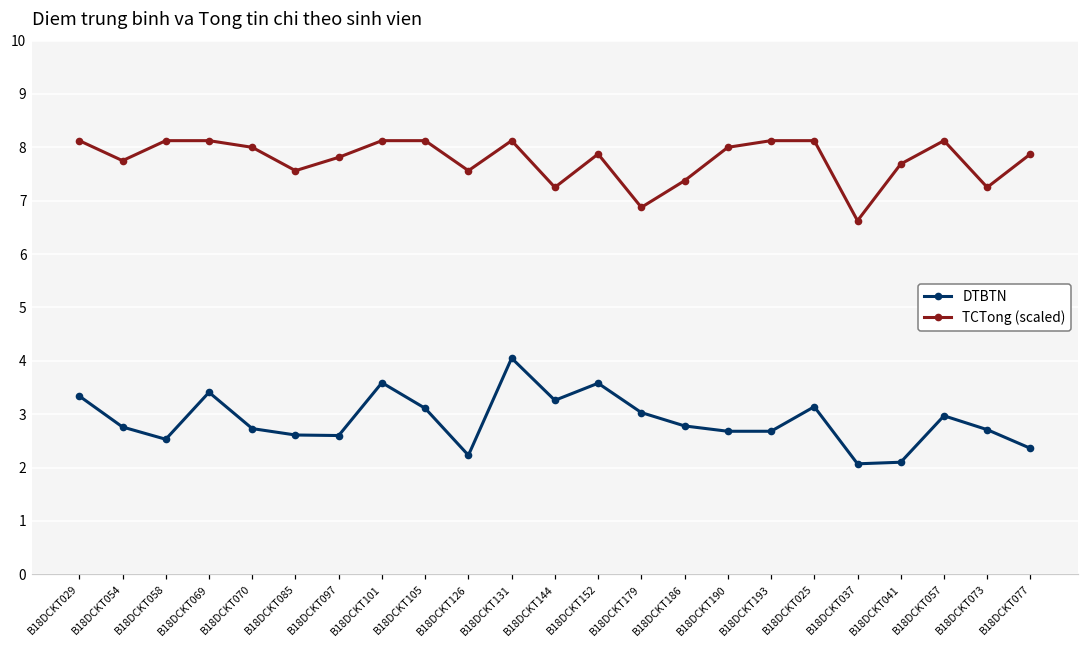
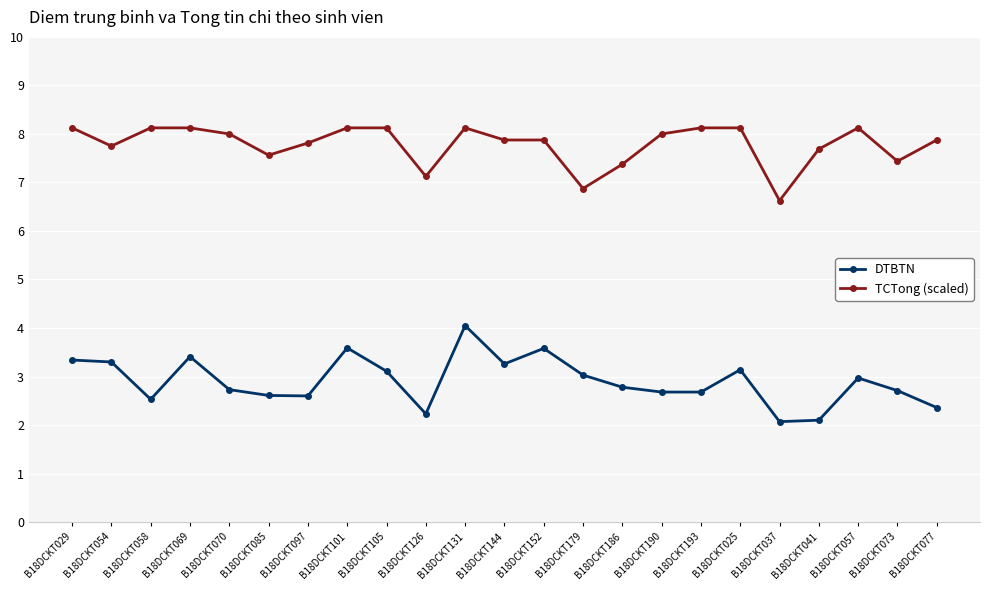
DTBTN, B18DCKT054: 2.8 -> 3.3
TCTong (scaled), B18DCKT126: 7.6 -> 7.1
TCTong (scaled), B18DCKT144: 7.3 -> 7.9
TCTong (scaled), B18DCKT073: 7.3 -> 7.4
